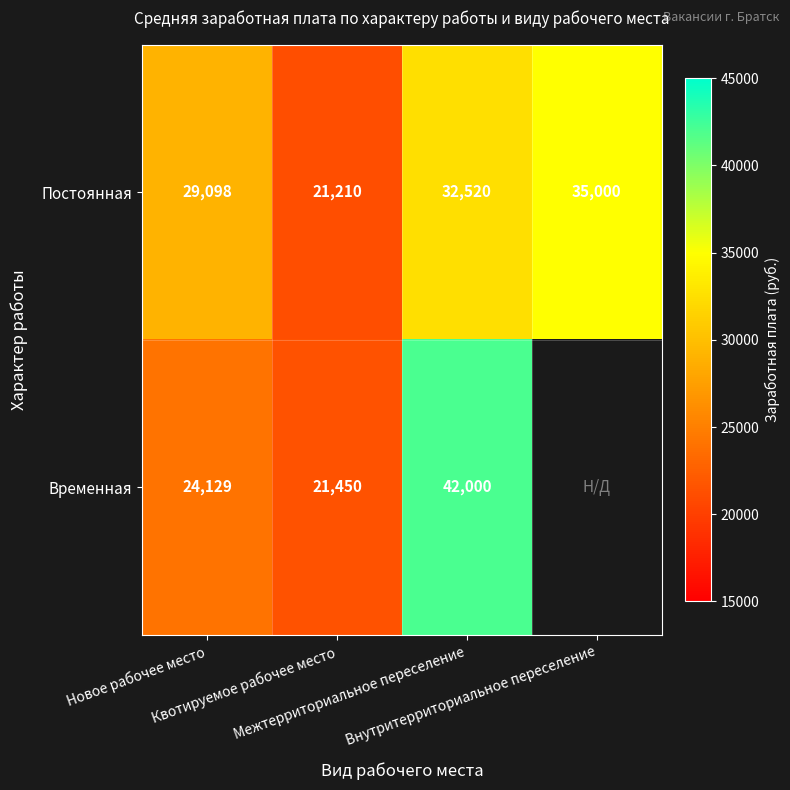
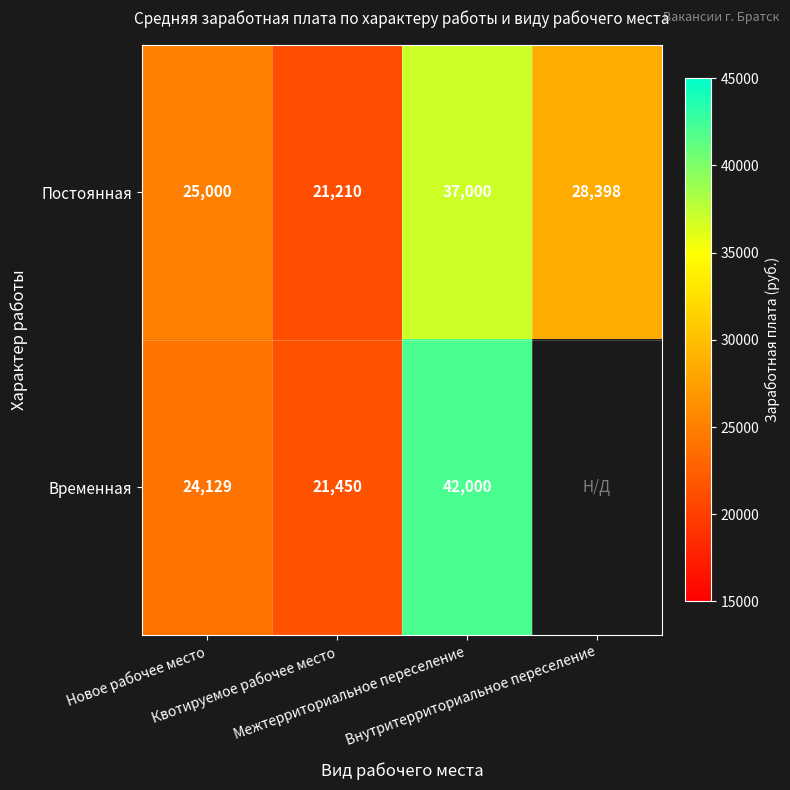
Постоянная, Новое рабочее место: 29,098 -> 25,000
Постоянная, Межтерриториальное переселение: 32,520 -> 37,000
Постоянная, Внутритерриториальное переселение: 35,000 -> 28,398
